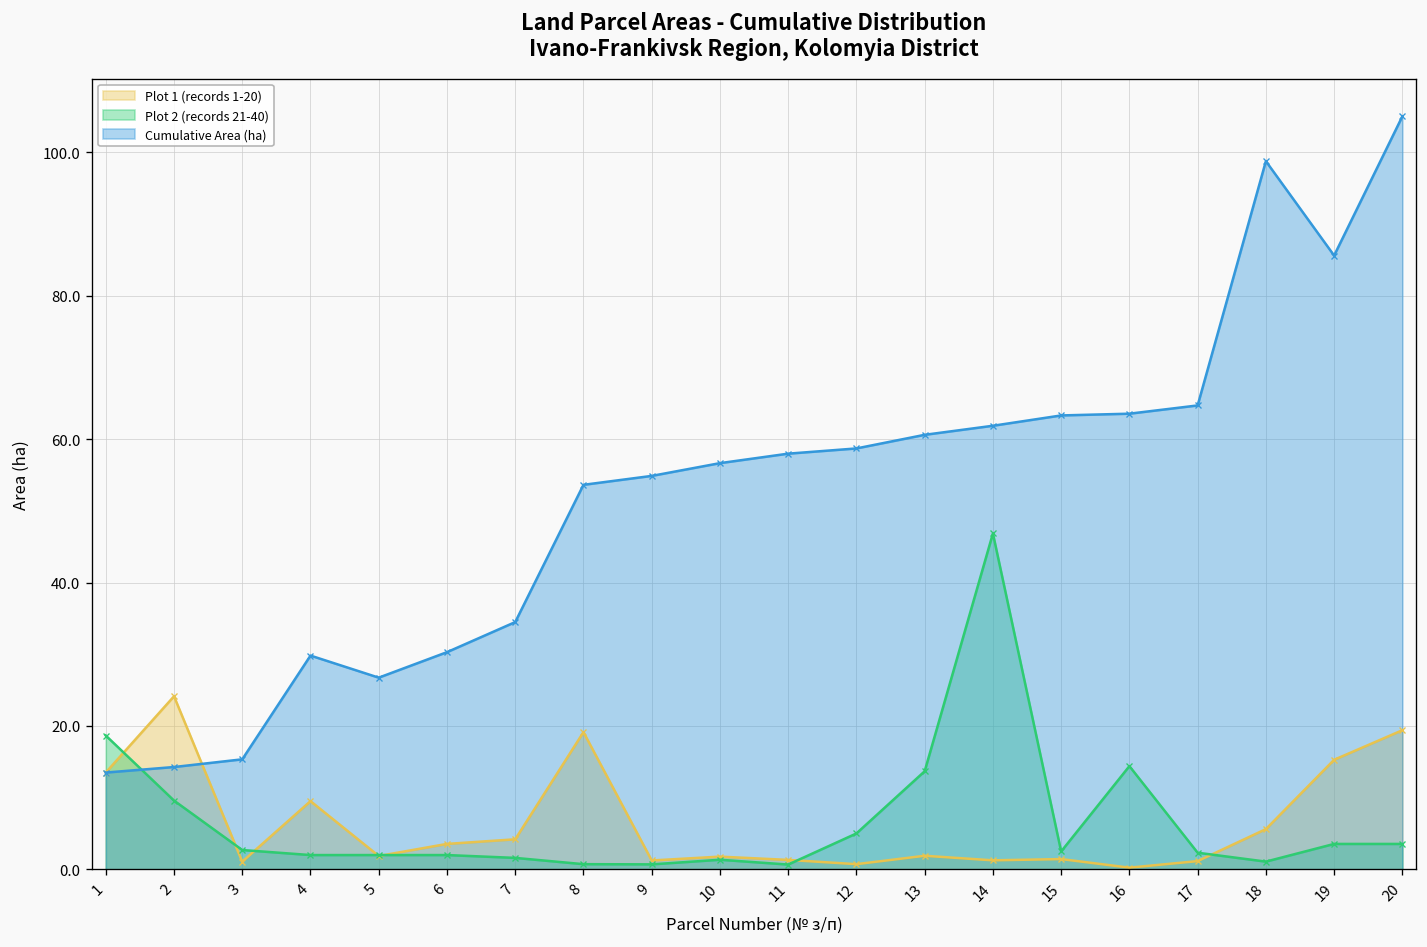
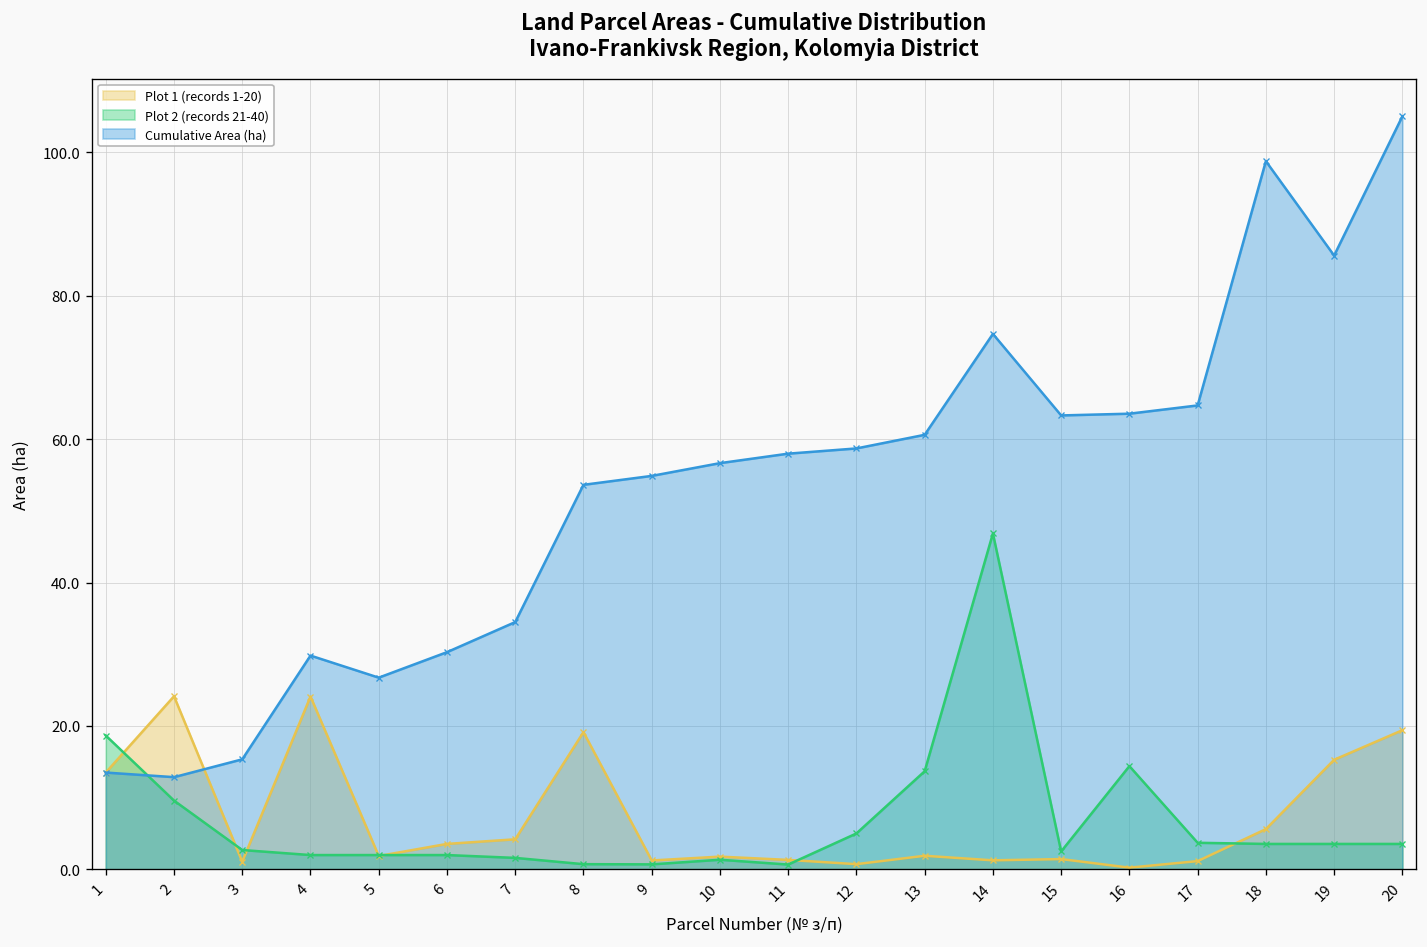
Cumulative Area (ha), 2: 14 -> 13
Plot 1 (records 1-20), 4: 10 -> 24
Cumulative Area (ha), 14: 62 -> 75
Plot 2 (records 21-40), 17: 2 -> 4
Plot 2 (records 21-40), 18: 1 -> 4
